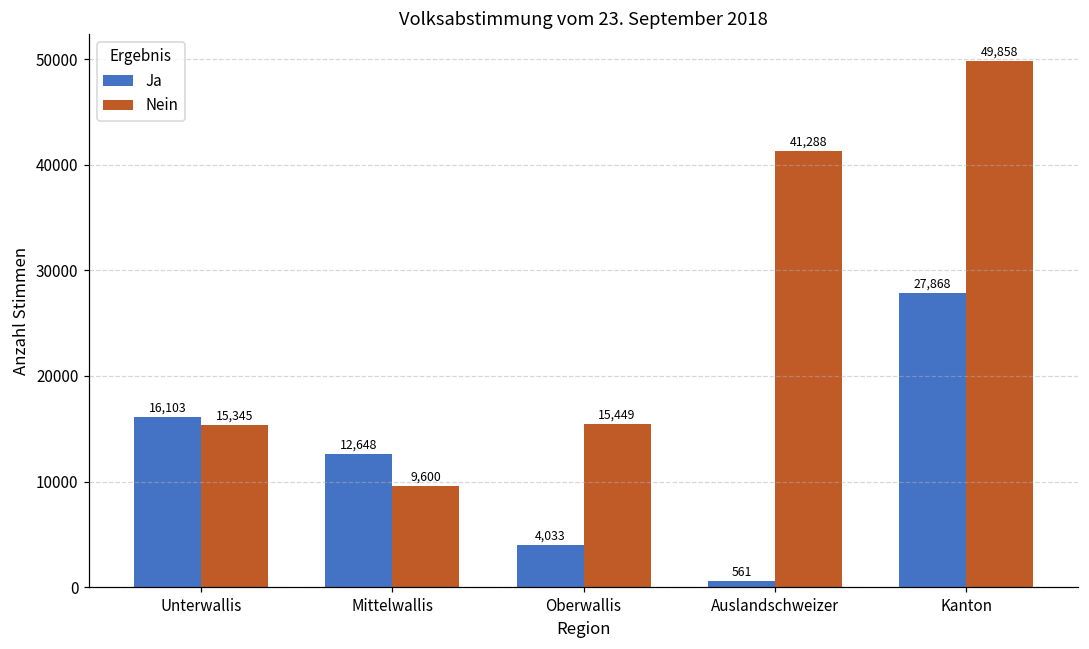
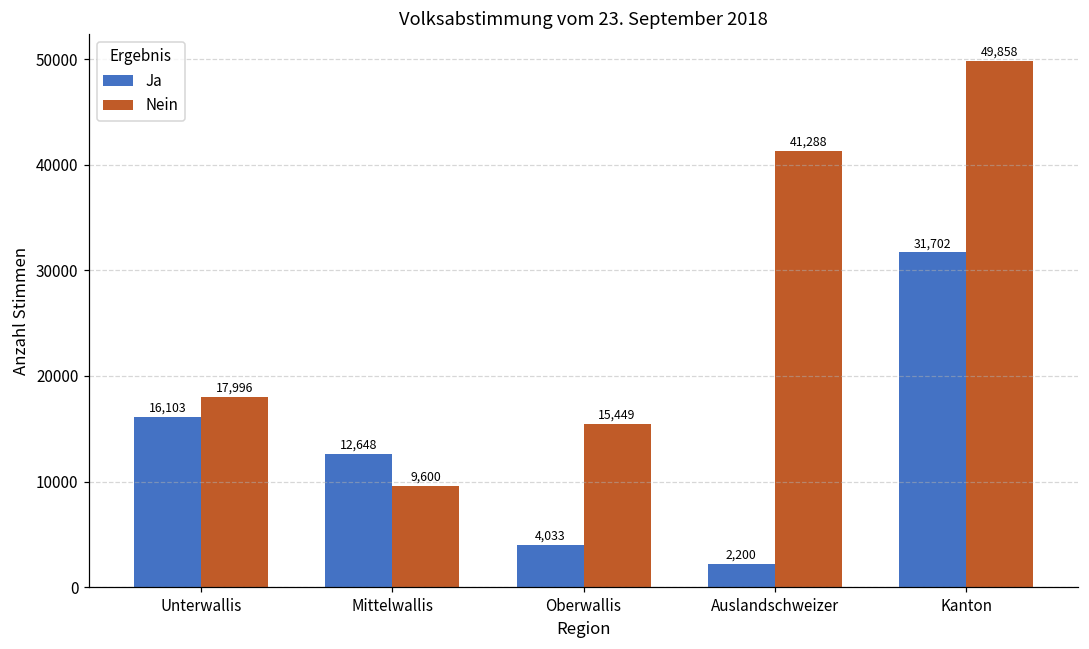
Nein, Unterwallis: 15,345 -> 17,996
Ja, Auslandschweizer: 561 -> 2,200
Ja, Kanton: 27,868 -> 31,702
